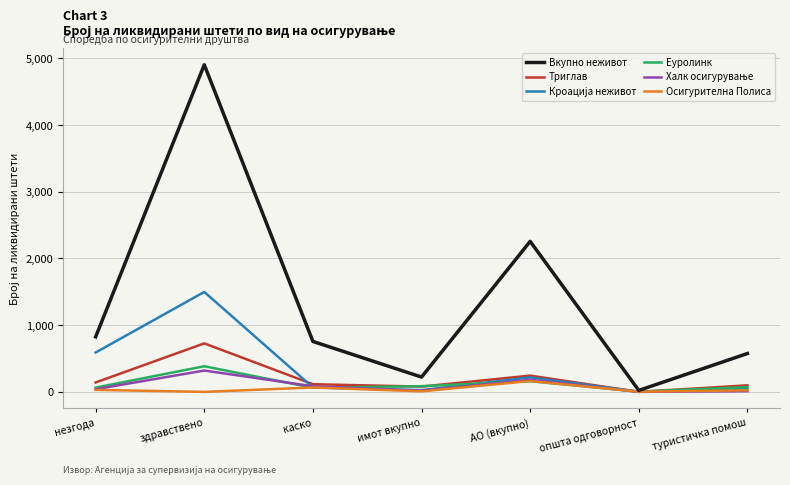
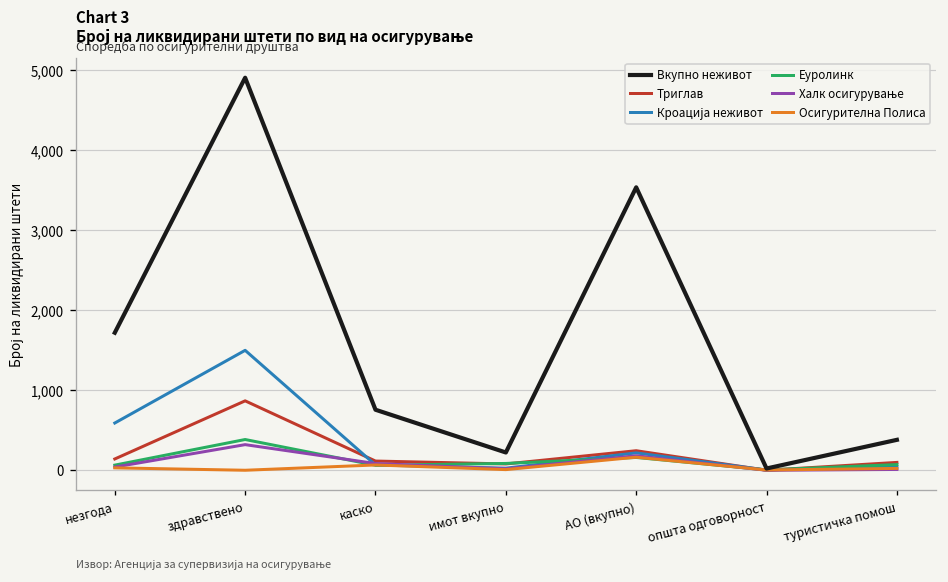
Вкупно неживот, незгода: 800 -> 1,700
Триглав, здравствено: 700 -> 900
Вкупно неживот, АО (вкупно): 2,300 -> 3,500
Вкупно неживот, туристичка помош: 600 -> 400
